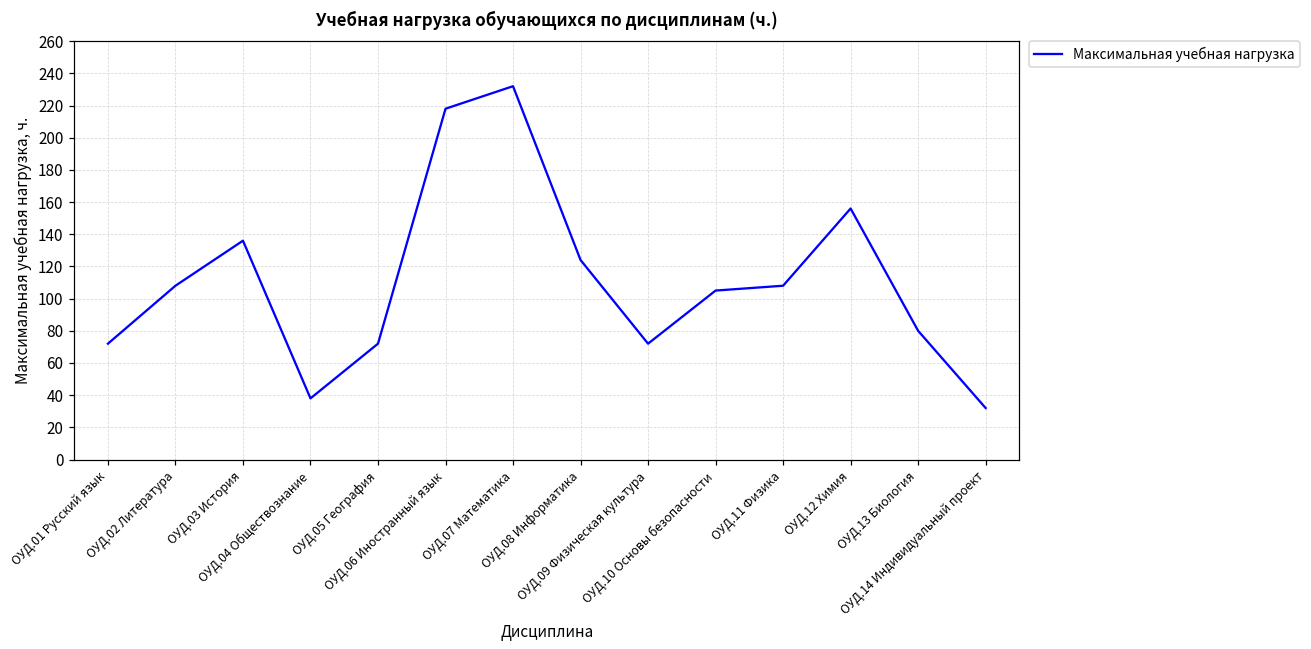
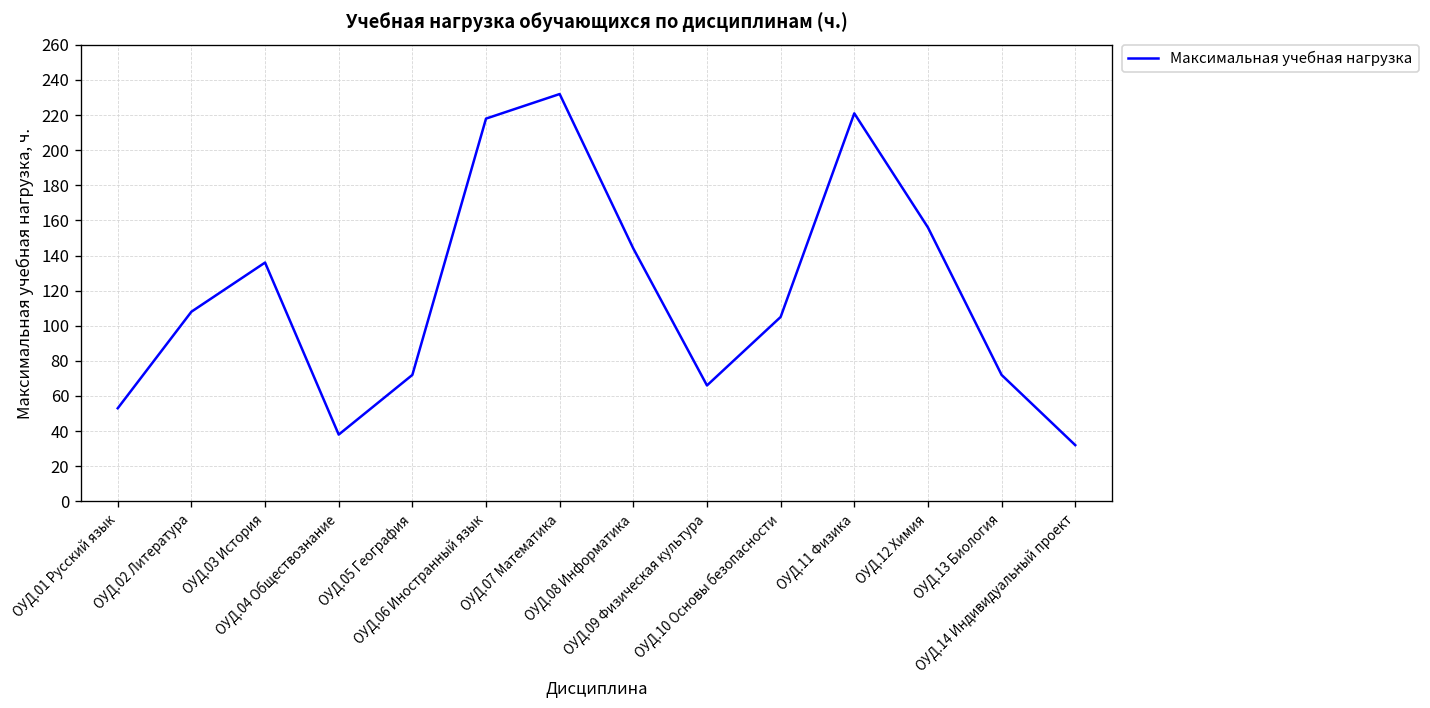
ОУД.01 Русский язык: 72 -> 53
ОУД.08 Информатика: 124 -> 144
ОУД.09 Физическая культура: 72 -> 66
ОУД.11 Физика: 108 -> 221
ОУД.13 Биология: 80 -> 72
